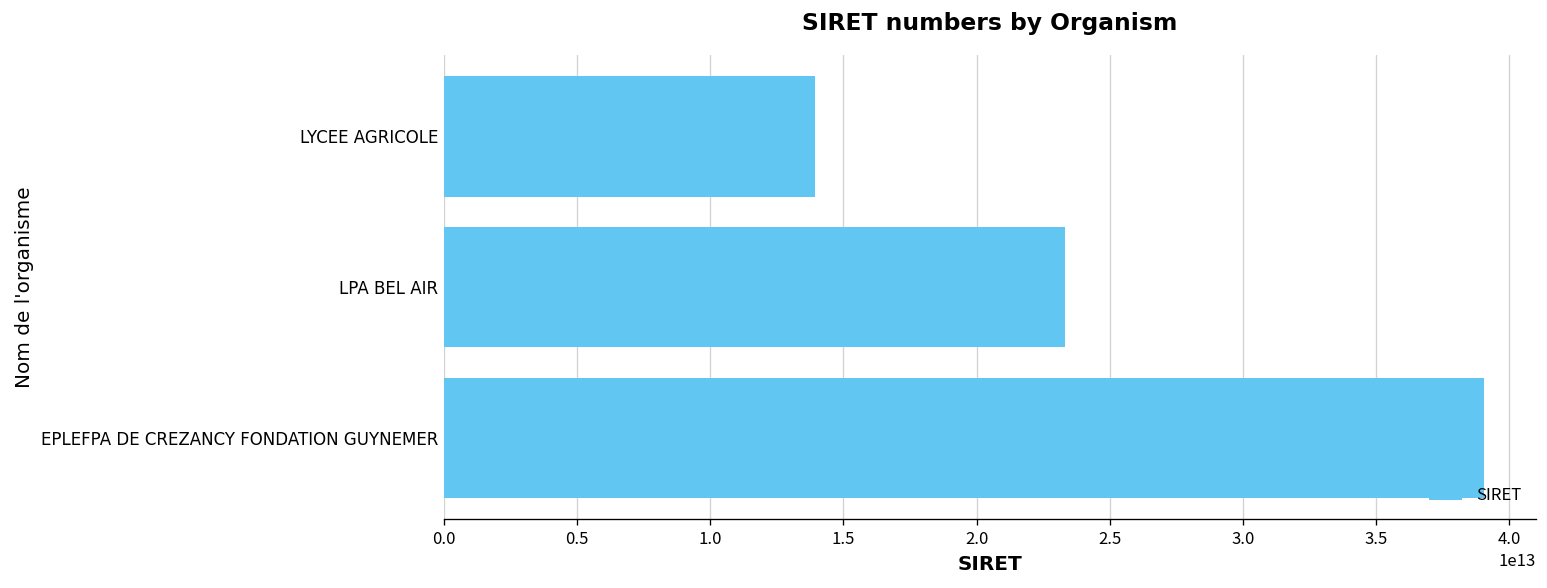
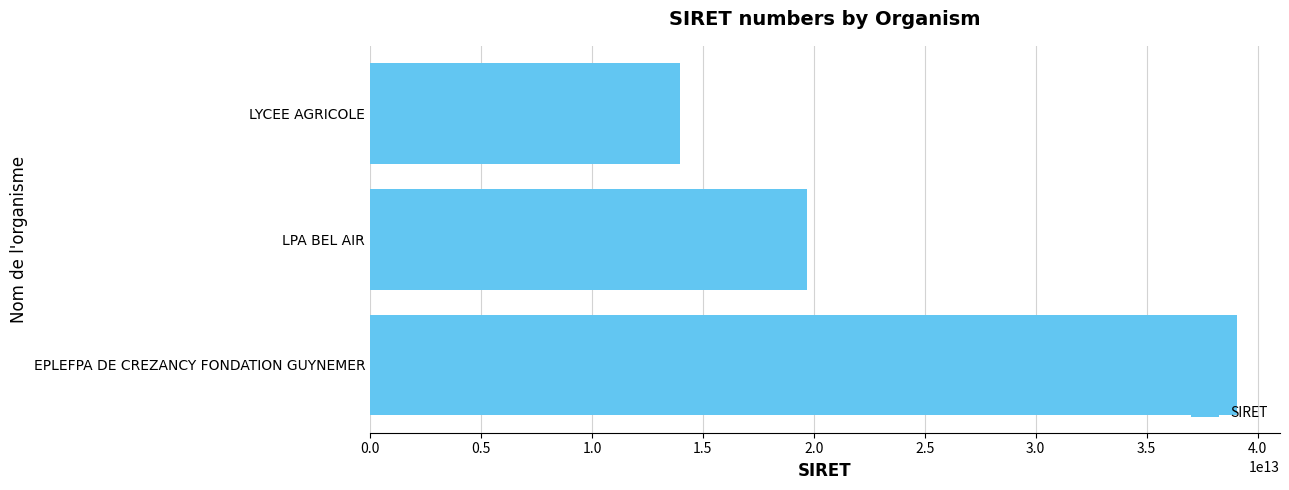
LPA BEL AIR: 23300000000000 -> 19700000000000
